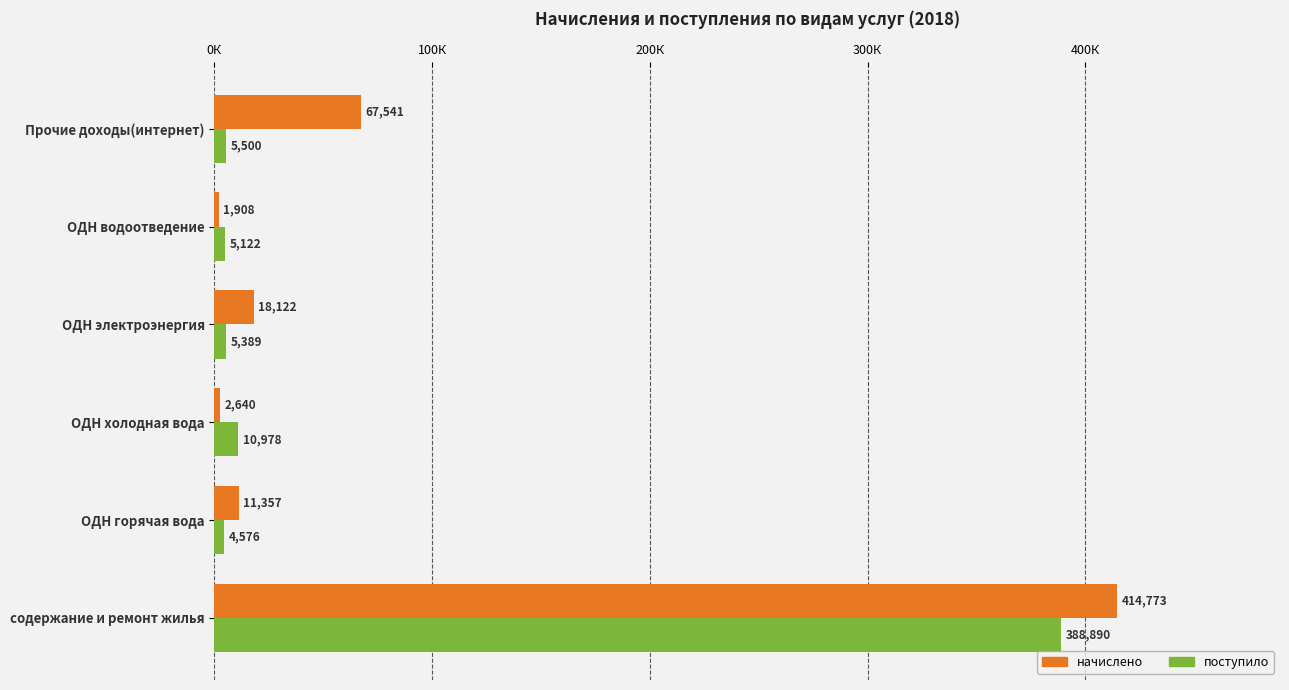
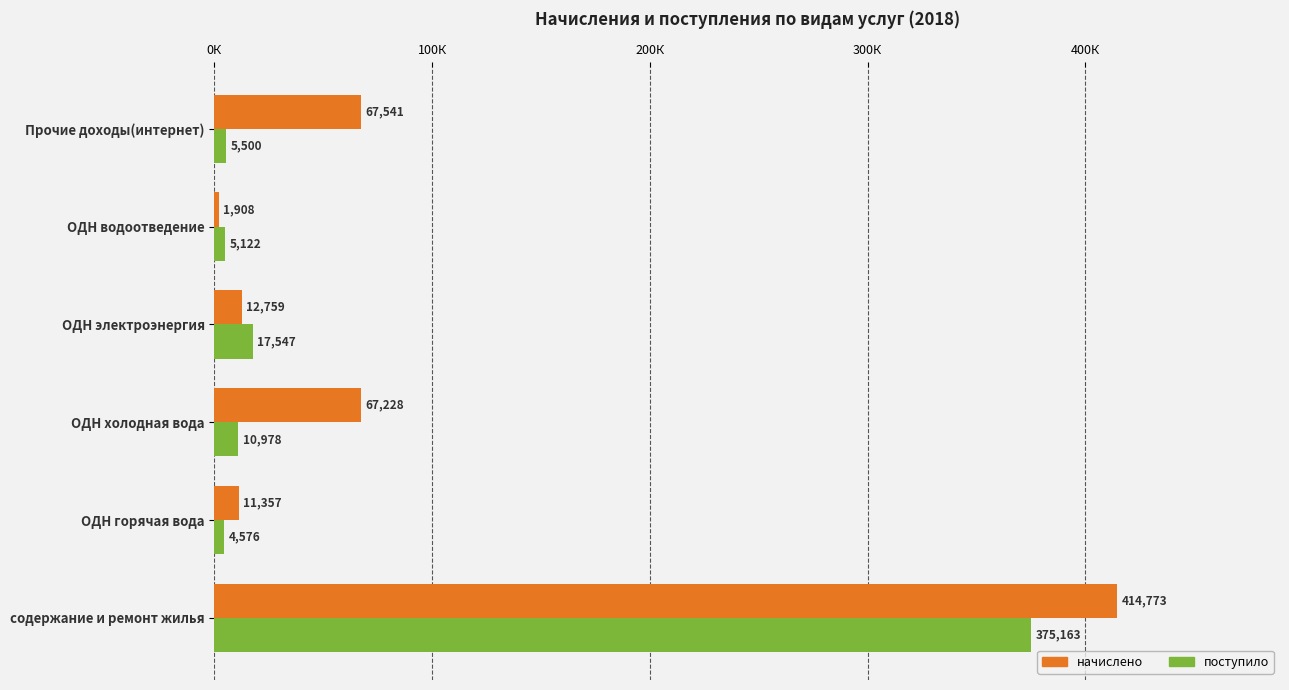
начислено, ОДН электроэнергия: 18,122 -> 12,759
поступило, ОДН электроэнергия: 5,389 -> 17,547
начислено, ОДН холодная вода: 2,640 -> 67,228
поступило, содержание и ремонт жилья: 388,890 -> 375,163
